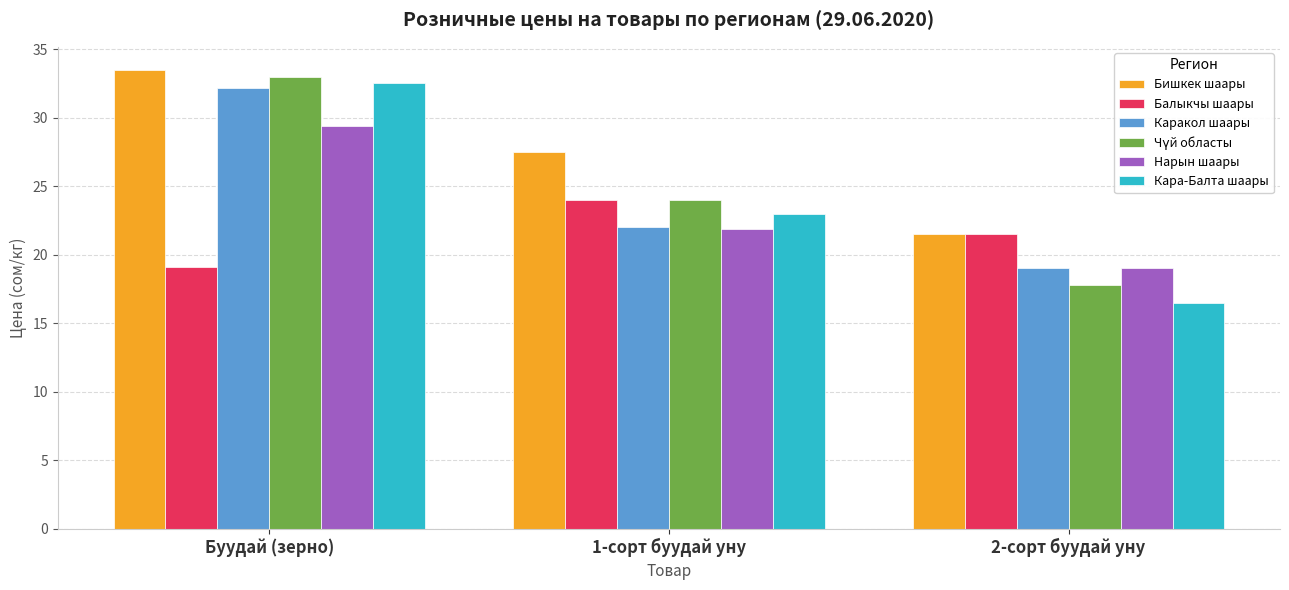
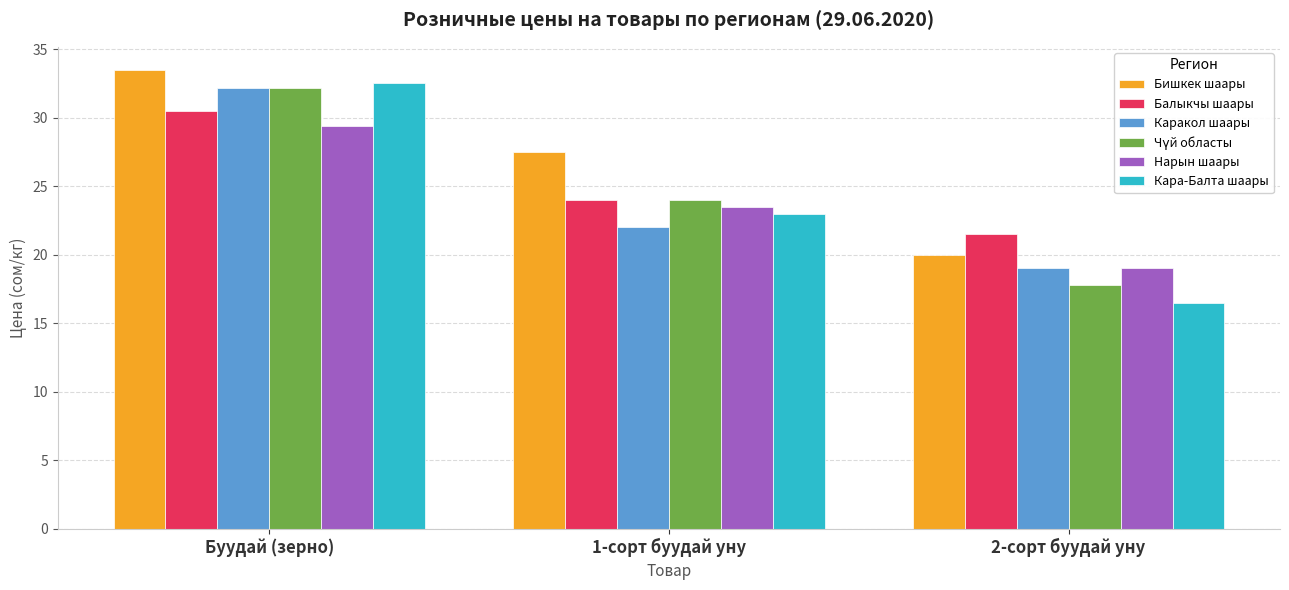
Балыкчы шаары, Буудай (зерно): 19.1 -> 30.5
Чүй областы, Буудай (зерно): 33.0 -> 32.2
Нарын шаары, 1-сорт буудай уну: 21.9 -> 23.5
Бишкек шаары, 2-сорт буудай уну: 21.5 -> 20.0
